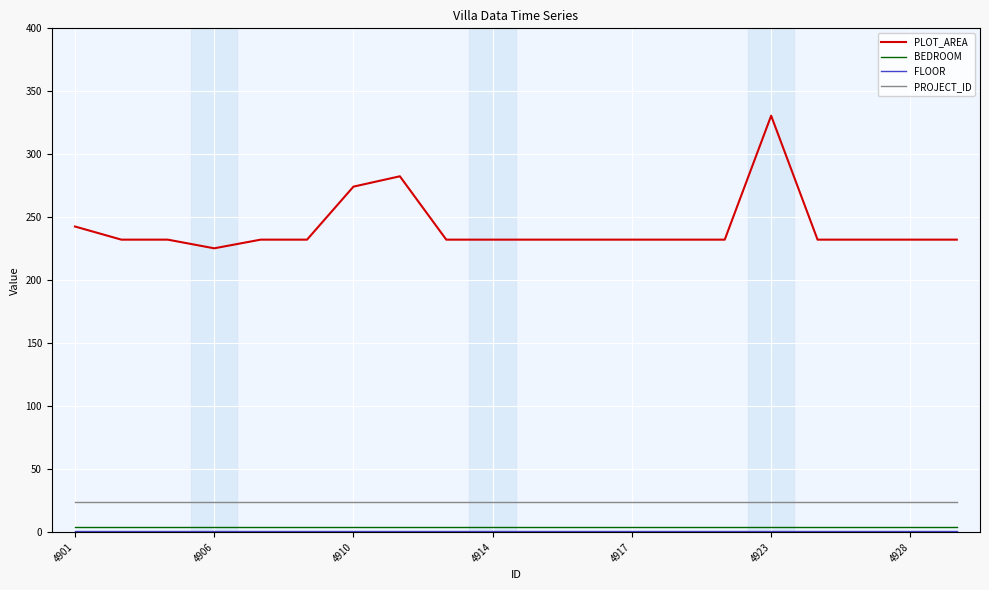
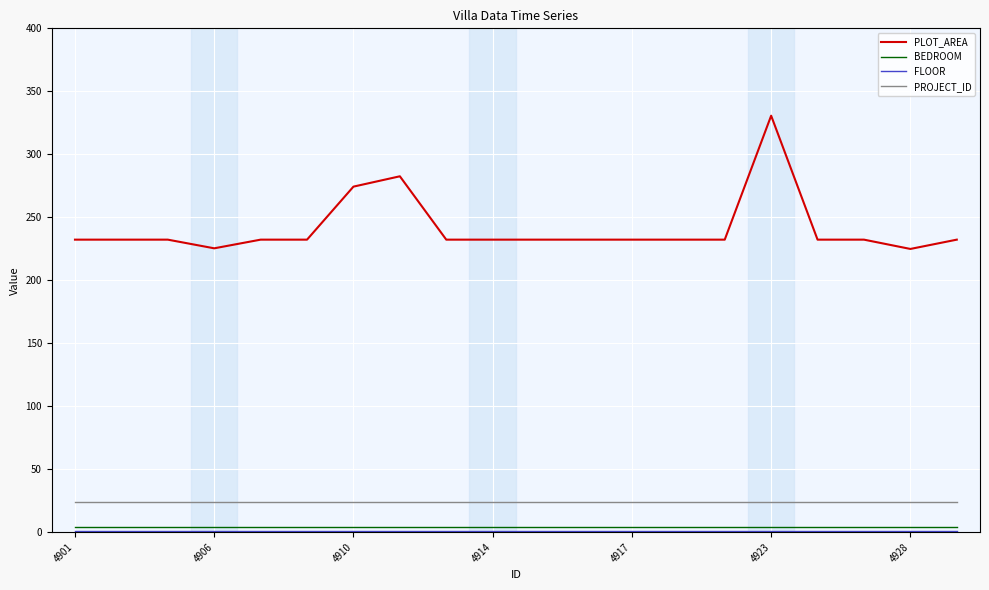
PLOT_AREA, 4901: 243 -> 232
PLOT_AREA, 4928: 232 -> 225
